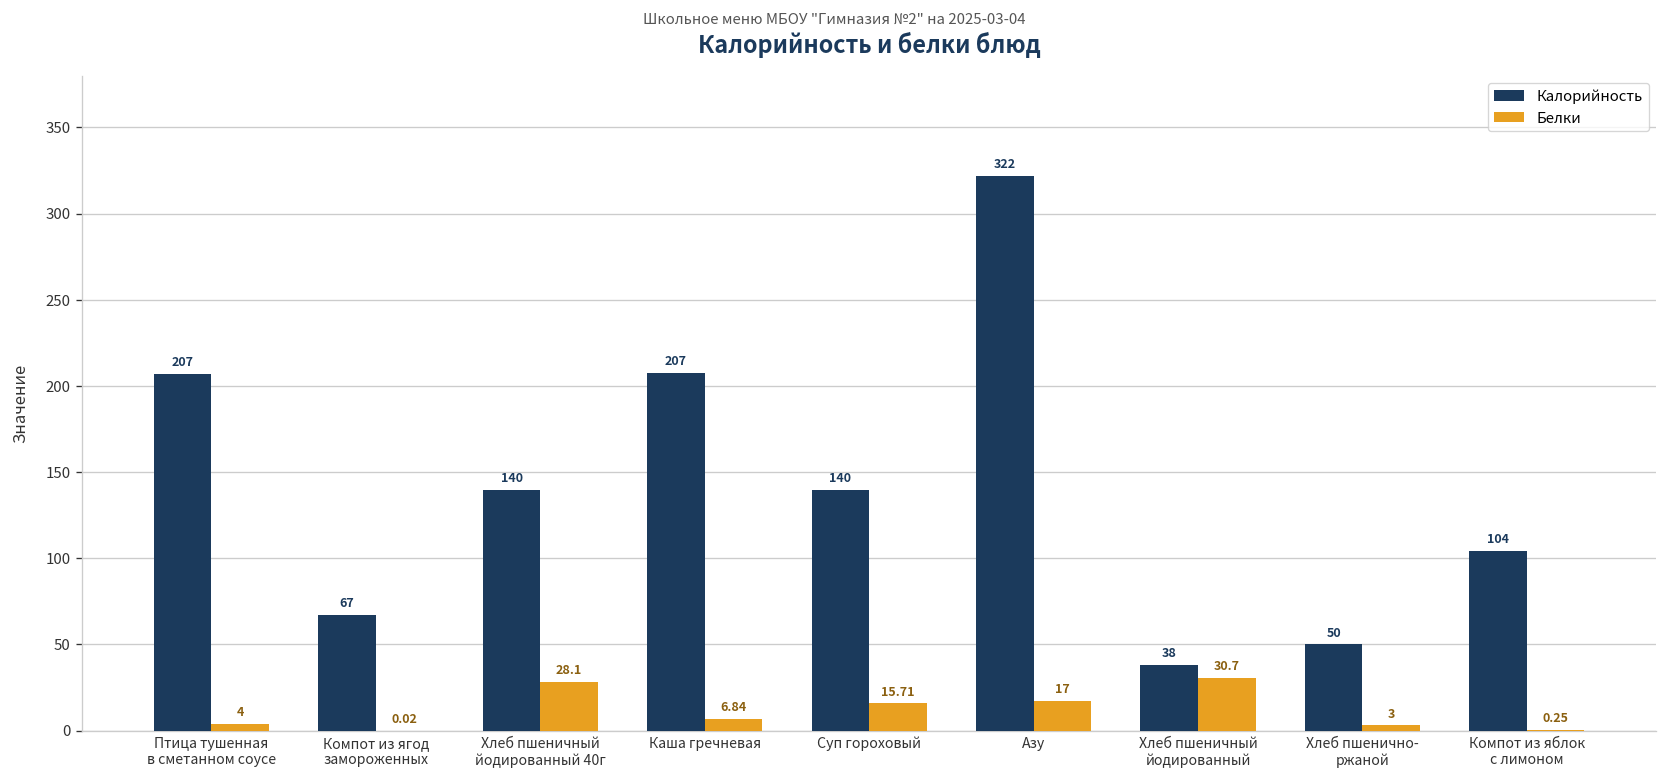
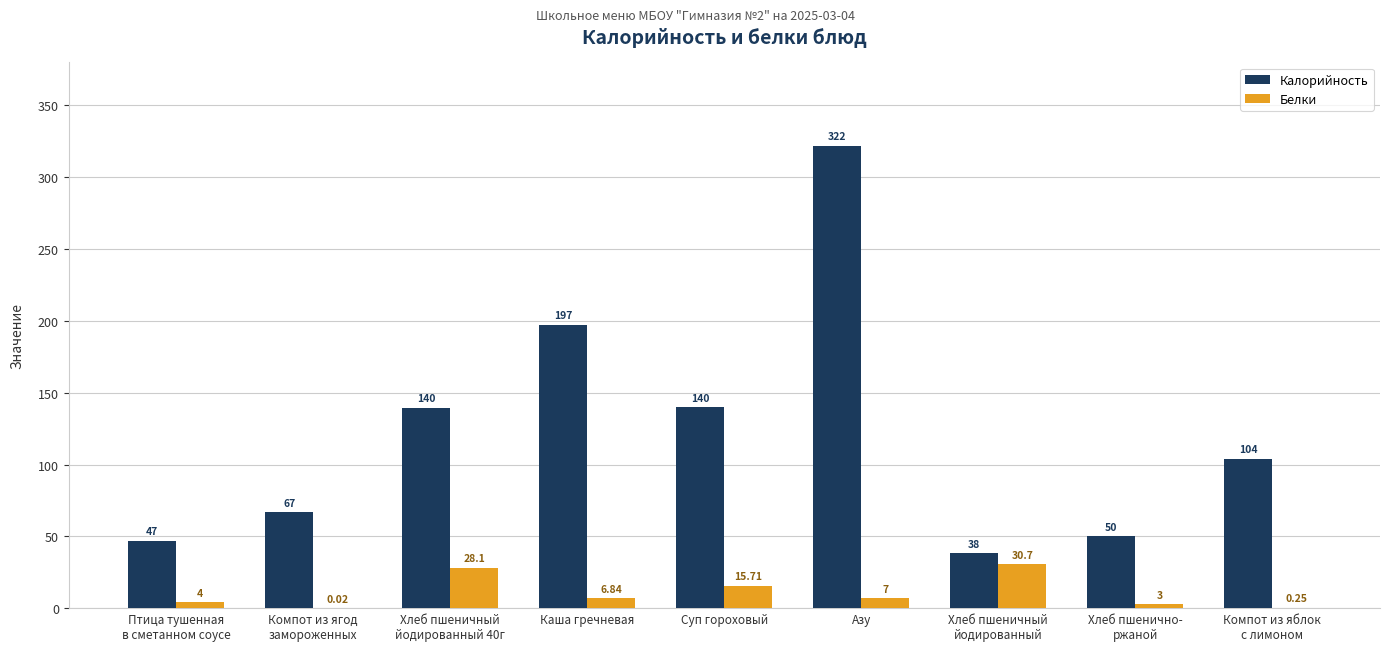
Калорийность, Птица тушенная в сметанном соусе: 207 -> 47
Калорийность, Каша гречневая: 207 -> 197
Белки, Азу: 17 -> 7
